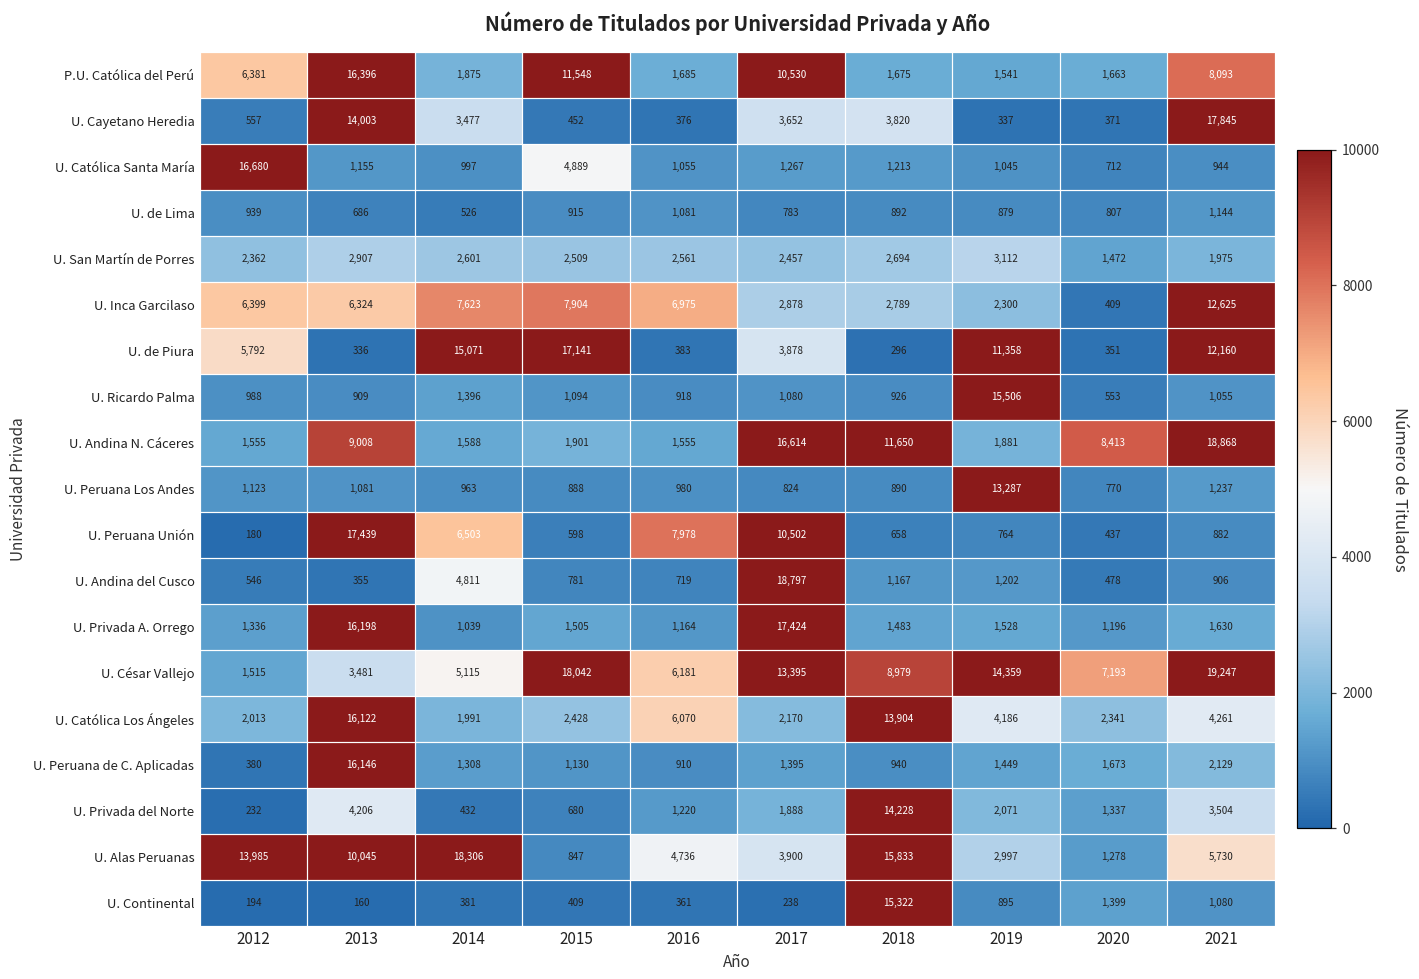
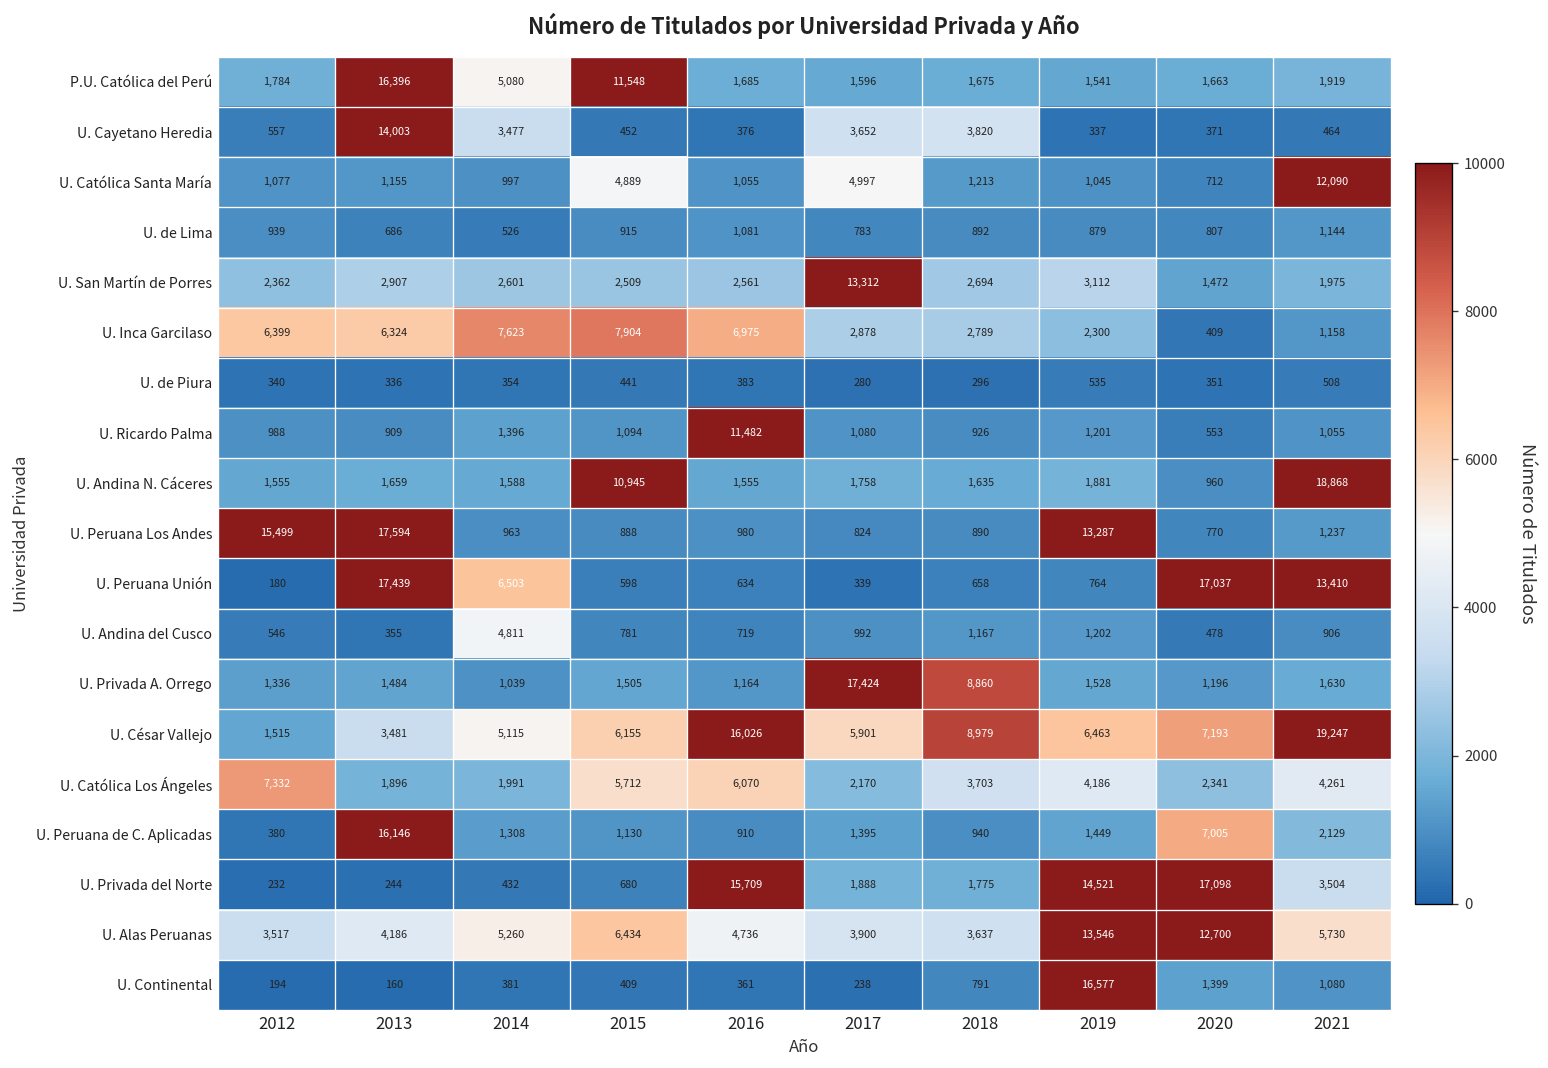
P.U. Católica del Perú, 2012: 6,381 -> 1,784
P.U. Católica del Perú, 2014: 1,875 -> 5,080
P.U. Católica del Perú, 2017: 10,530 -> 1,596
P.U. Católica del Perú, 2021: 8,093 -> 1,919
U. Cayetano Heredia, 2021: 17,845 -> 464
U. Católica Santa María, 2012: 16,680 -> 1,077
U. Católica Santa María, 2017: 1,267 -> 4,997
U. Católica Santa María, 2021: 944 -> 12,090
U. San Martín de Porres, 2017: 2,457 -> 13,312
U. Inca Garcilaso, 2021: 12,625 -> 1,158
U. de Piura, 2012: 5,792 -> 340
U. de Piura, 2014: 15,071 -> 354
U. de Piura, 2015: 17,141 -> 441
U. de Piura, 2017: 3,878 -> 280
U. de Piura, 2019: 11,358 -> 535
U. de Piura, 2021: 12,160 -> 508
U. Ricardo Palma, 2016: 918 -> 11,482
U. Ricardo Palma, 2019: 15,506 -> 1,201
U. Andina N. Cáceres, 2013: 9,008 -> 1,659
U. Andina N. Cáceres, 2015: 1,901 -> 10,945
U. Andina N. Cáceres, 2017: 16,614 -> 1,758
U. Andina N. Cáceres, 2018: 11,650 -> 1,635
U. Andina N. Cáceres, 2020: 8,413 -> 960
U. Peruana Los Andes, 2012: 1,123 -> 15,499
U. Peruana Los Andes, 2013: 1,081 -> 17,594
U. Peruana Unión, 2016: 7,978 -> 634
U. Peruana Unión, 2017: 10,502 -> 339
U. Peruana Unión, 2020: 437 -> 17,037
U. Peruana Unión, 2021: 882 -> 13,410
U. Andina del Cusco, 2017: 18,797 -> 992
U. Privada A. Orrego, 2013: 16,198 -> 1,484
U. Privada A. Orrego, 2018: 1,483 -> 8,860
U. César Vallejo, 2015: 18,042 -> 6,155
U. César Vallejo, 2016: 6,181 -> 16,026
U. César Vallejo, 2017: 13,395 -> 5,901
U. César Vallejo, 2019: 14,359 -> 6,463
U. Católica Los Ángeles, 2012: 2,013 -> 7,332
U. Católica Los Ángeles, 2013: 16,122 -> 1,896
U. Católica Los Ángeles, 2015: 2,428 -> 5,712
U. Católica Los Ángeles, 2018: 13,904 -> 3,703
U. Peruana de C. Aplicadas, 2020: 1,673 -> 7,005
U. Privada del Norte, 2013: 4,206 -> 244
U. Privada del Norte, 2016: 1,220 -> 15,709
U. Privada del Norte, 2018: 14,228 -> 1,775
U. Privada del Norte, 2019: 2,071 -> 14,521
U. Privada del Norte, 2020: 1,337 -> 17,098
U. Alas Peruanas, 2012: 13,985 -> 3,517
U. Alas Peruanas, 2013: 10,045 -> 4,186
U. Alas Peruanas, 2014: 18,306 -> 5,260
U. Alas Peruanas, 2015: 847 -> 6,434
U. Alas Peruanas, 2018: 15,833 -> 3,637
U. Alas Peruanas, 2019: 2,997 -> 13,546
U. Alas Peruanas, 2020: 1,278 -> 12,700
U. Continental, 2018: 15,322 -> 791
U. Continental, 2019: 895 -> 16,577
